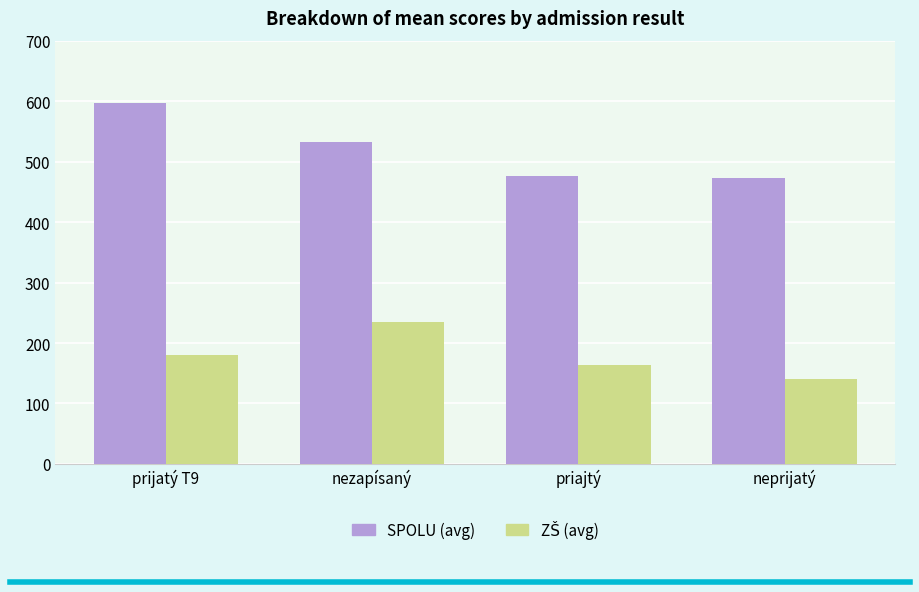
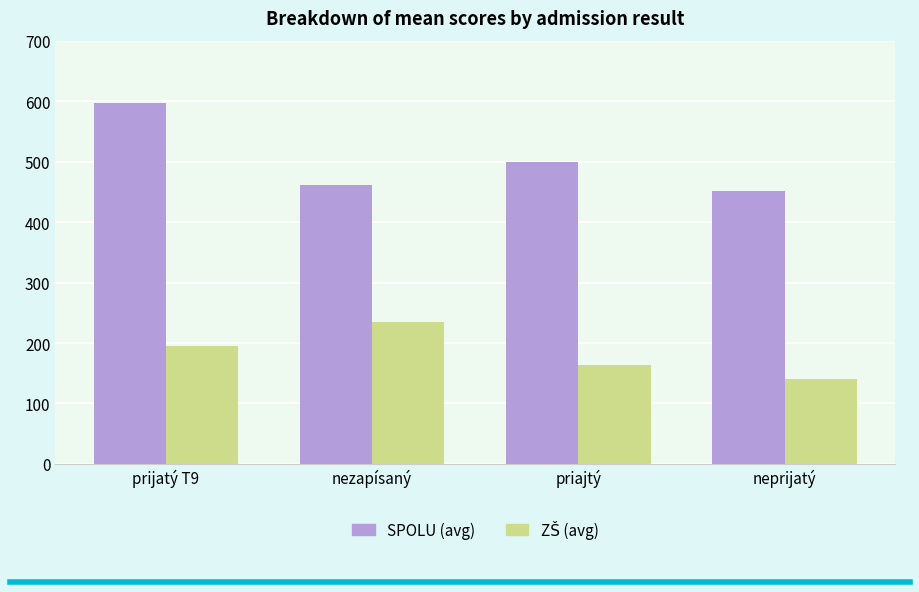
ZŠ (avg), prijatý T9: 180 -> 200
SPOLU (avg), nezapísaný: 530 -> 460
SPOLU (avg), priajtý: 480 -> 500
SPOLU (avg), neprijatý: 470 -> 450
